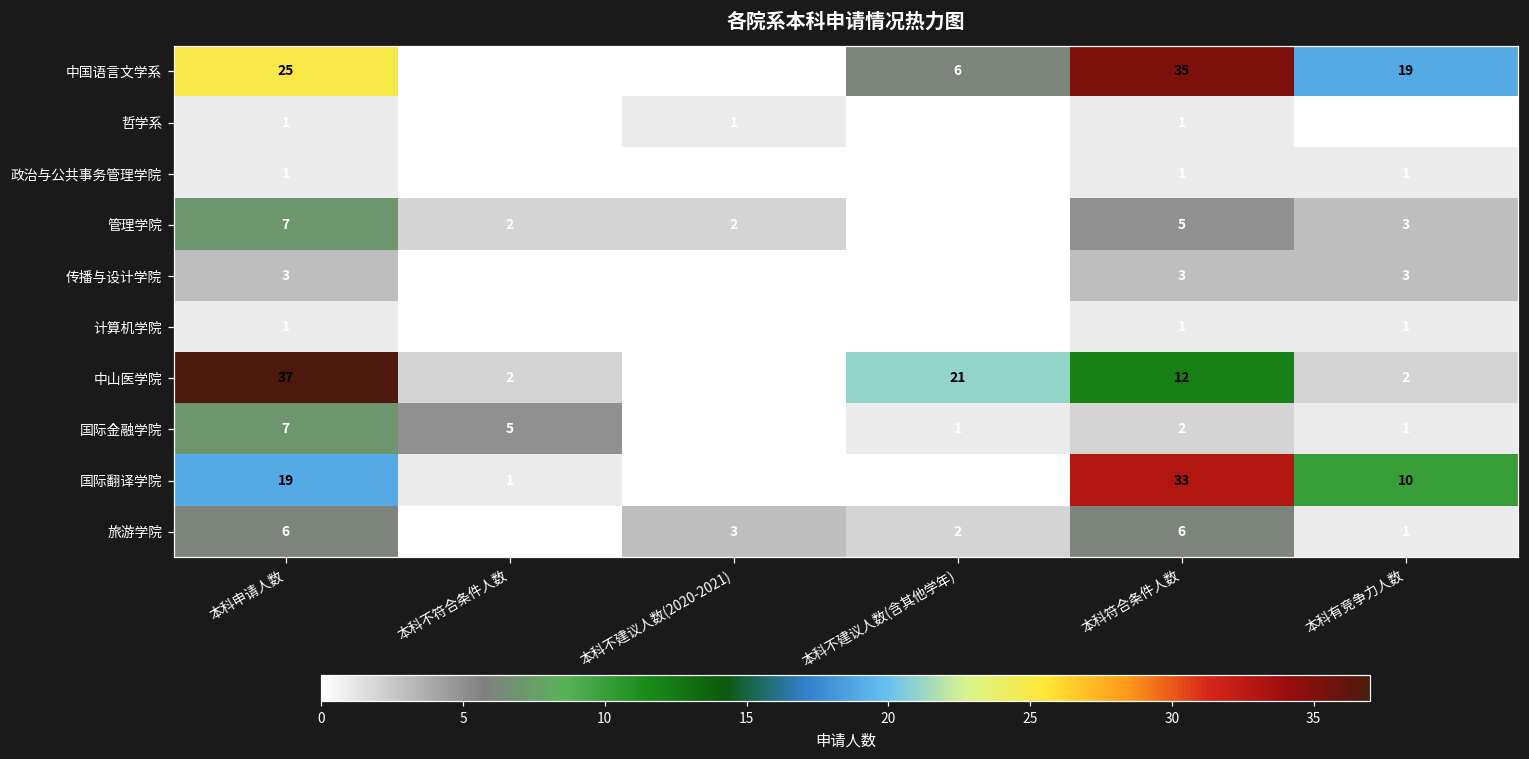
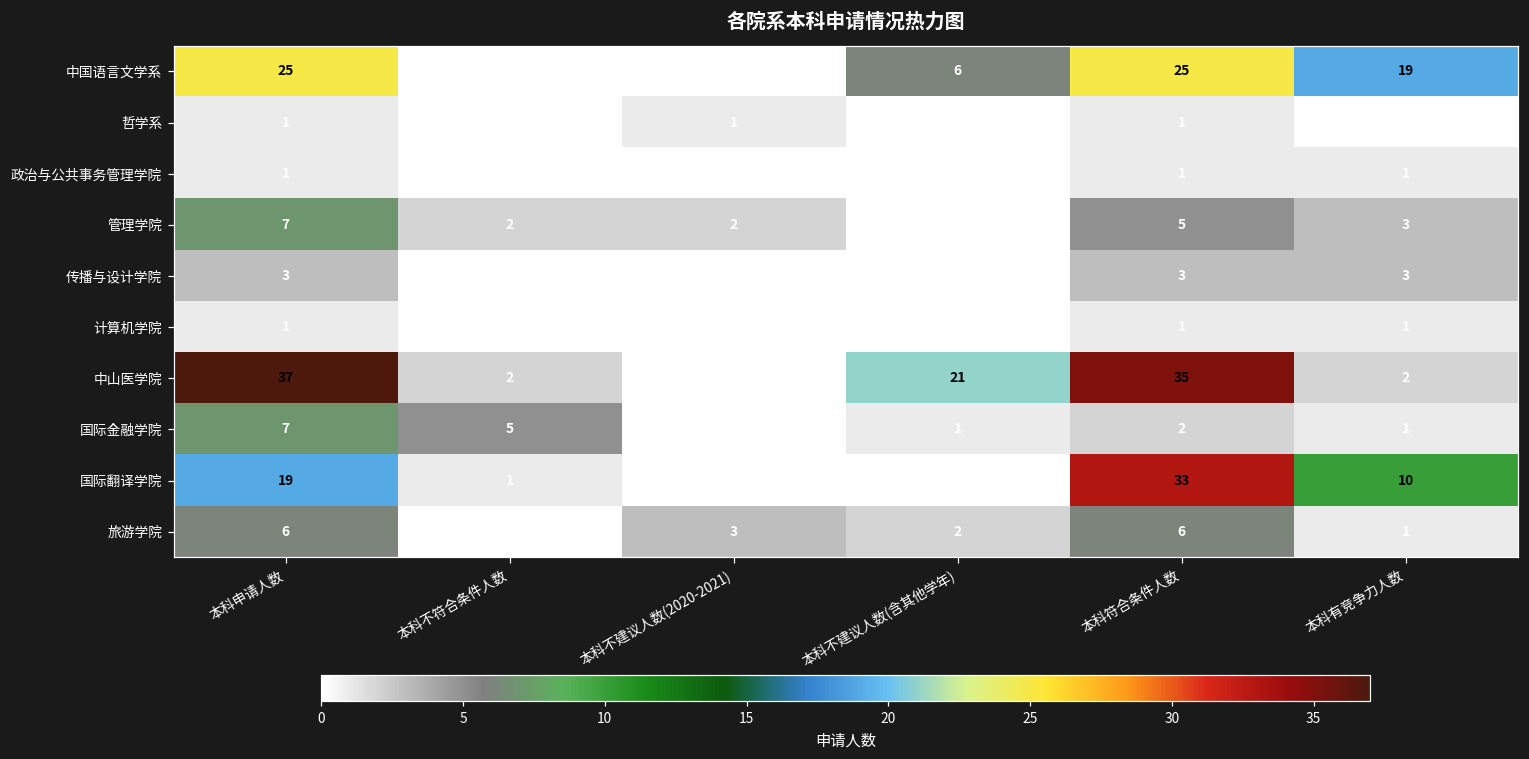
中国语言文学系, 本科符合条件人数: 35 -> 25
中山医学院, 本科符合条件人数: 12 -> 35
